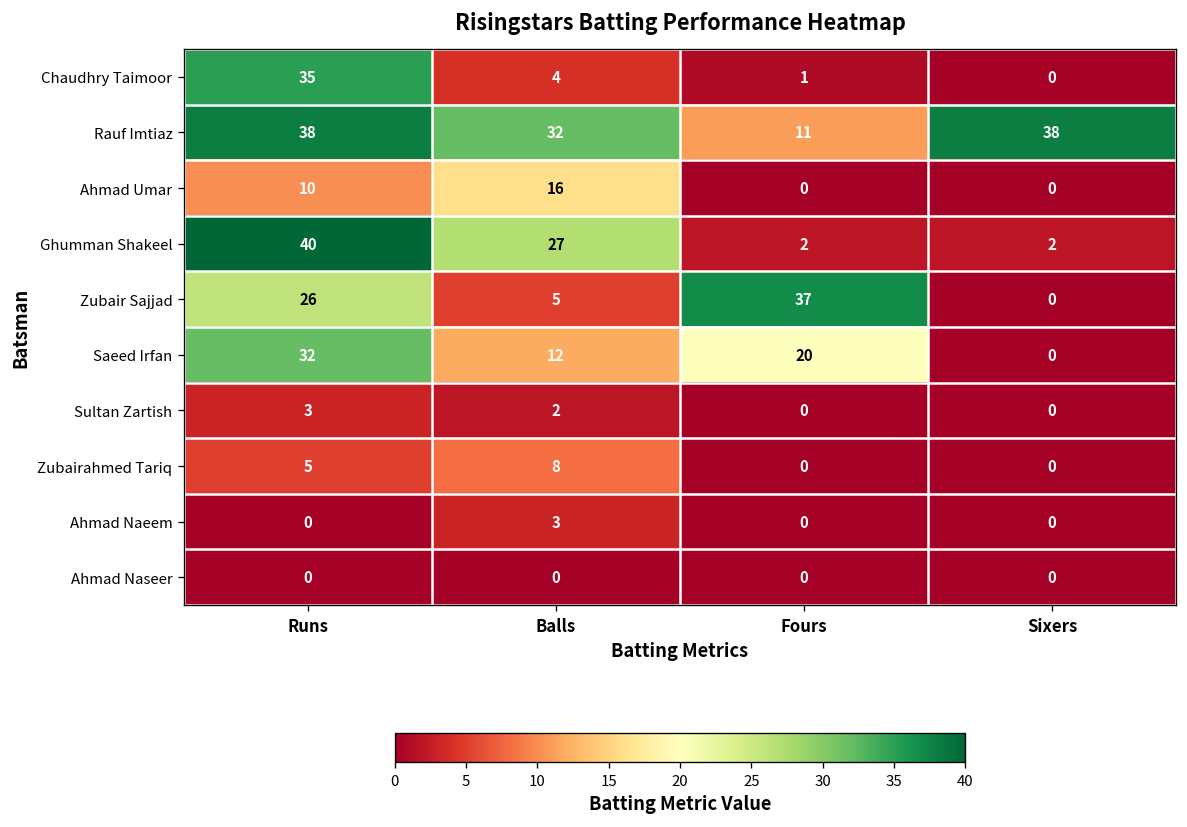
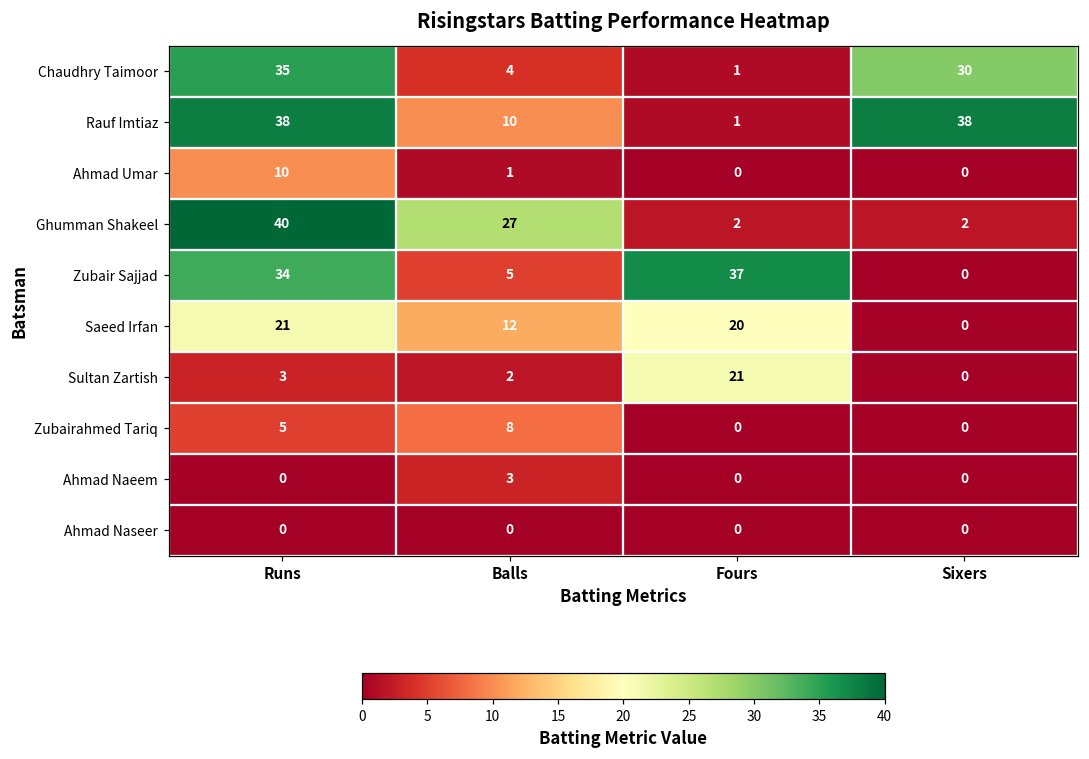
Chaudhry Taimoor, Sixers: 0 -> 30
Rauf Imtiaz, Balls: 32 -> 10
Rauf Imtiaz, Fours: 11 -> 1
Ahmad Umar, Balls: 16 -> 1
Zubair Sajjad, Runs: 26 -> 34
Saeed Irfan, Runs: 32 -> 21
Sultan Zartish, Fours: 0 -> 21
